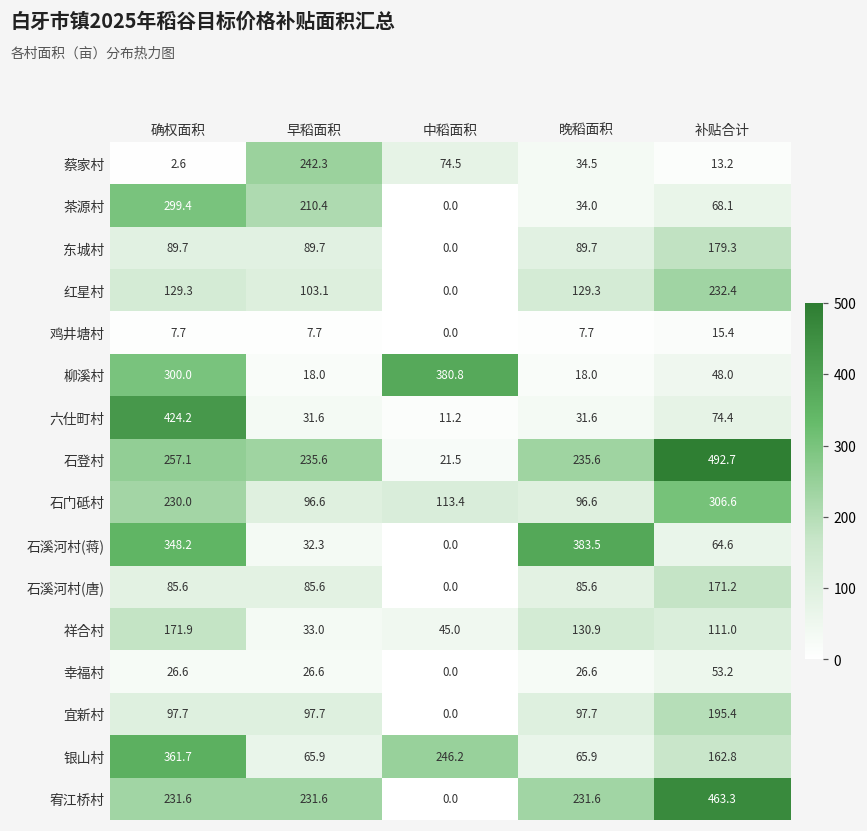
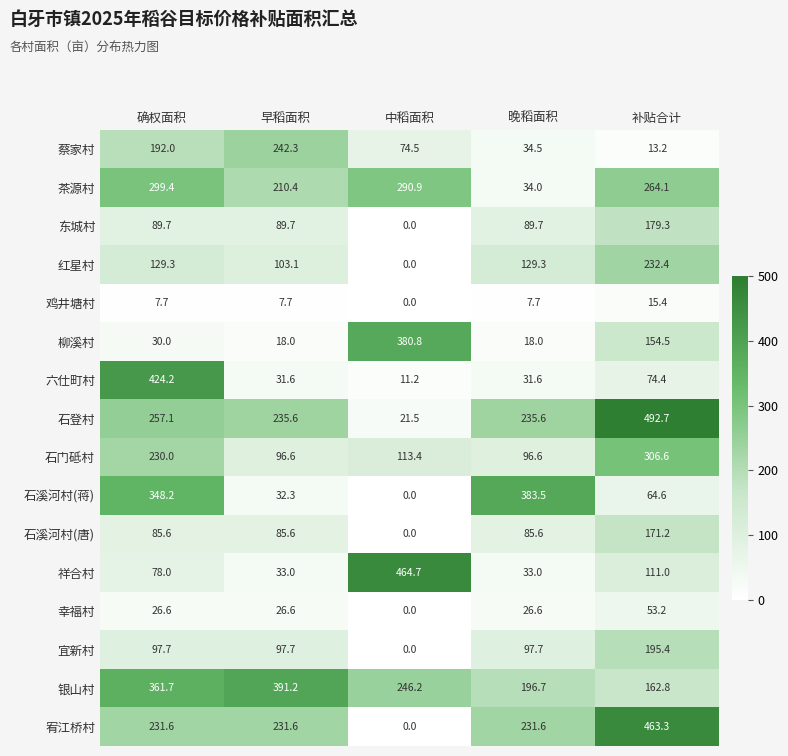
蔡家村, 确权面积: 2.6 -> 192.0
茶源村, 中稻面积: 0.0 -> 290.9
茶源村, 补贴合计: 68.1 -> 264.1
柳溪村, 确权面积: 300.0 -> 30.0
柳溪村, 补贴合计: 48.0 -> 154.5
祥合村, 确权面积: 171.9 -> 78.0
祥合村, 中稻面积: 45.0 -> 464.7
祥合村, 晚稻面积: 130.9 -> 33.0
银山村, 早稻面积: 65.9 -> 391.2
银山村, 晚稻面积: 65.9 -> 196.7
